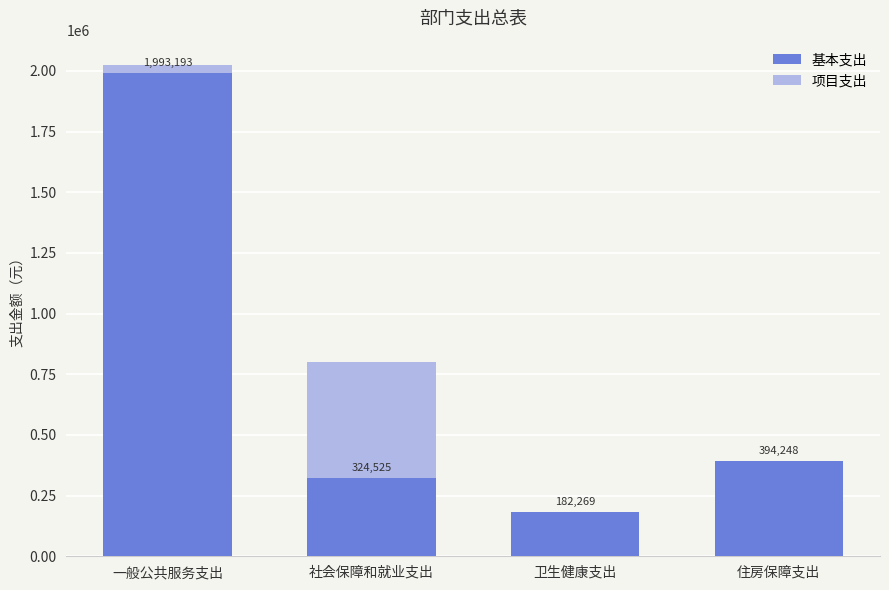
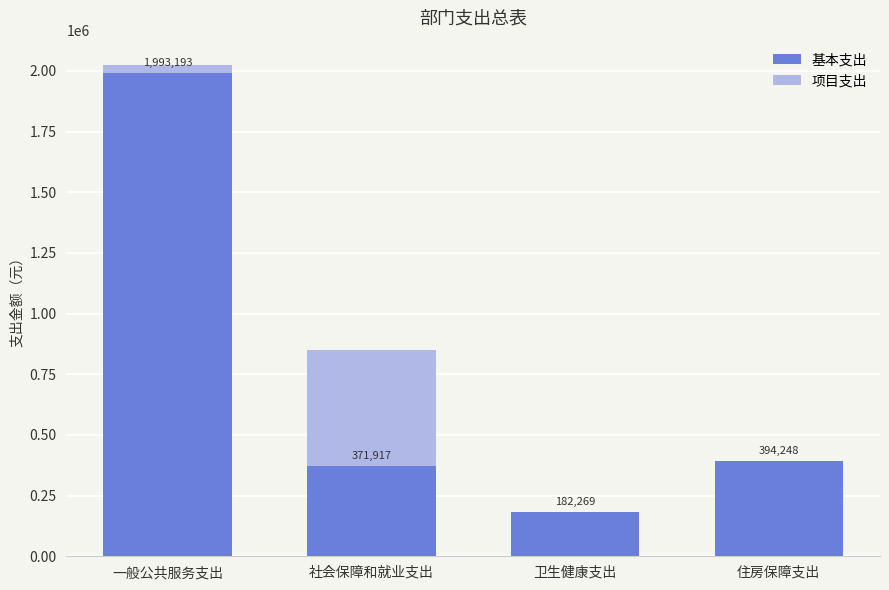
基本支出, 社会保障和就业支出: 324,525 -> 371,917
